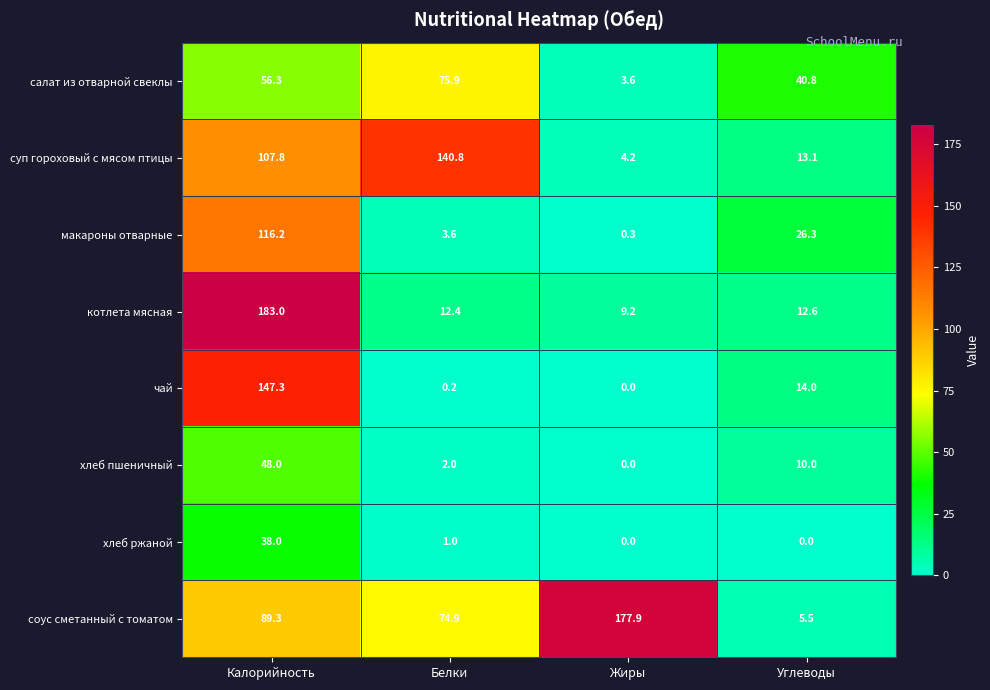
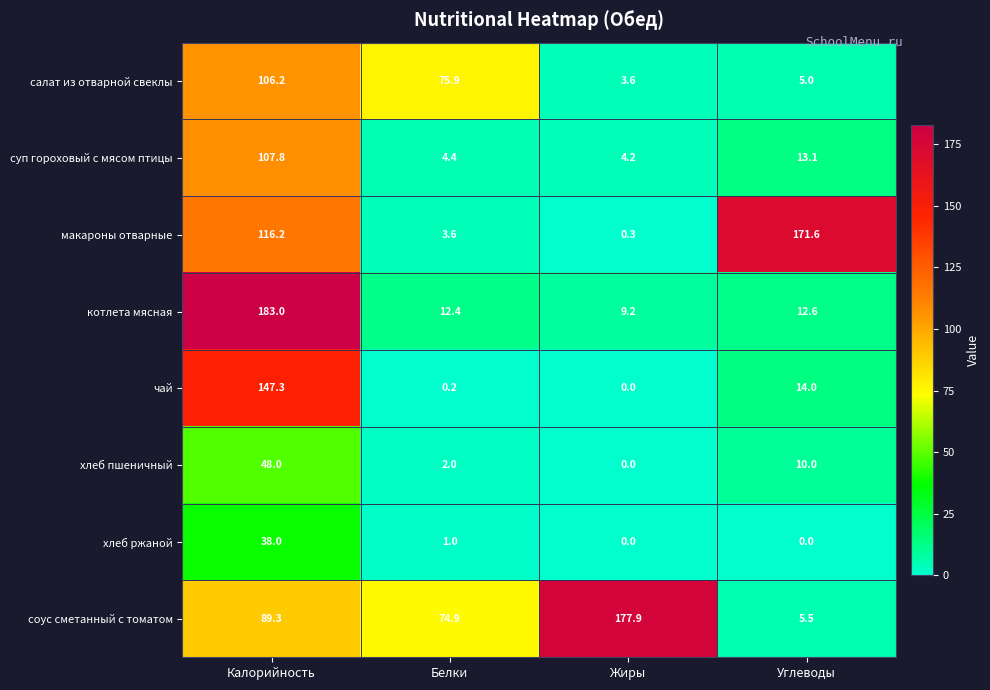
салат из отварной свеклы, Калорийность: 56.3 -> 106.2
салат из отварной свеклы, Углеводы: 40.8 -> 5.0
суп гороховый с мясом птицы, Белки: 140.8 -> 4.4
макароны отварные, Углеводы: 26.3 -> 171.6
